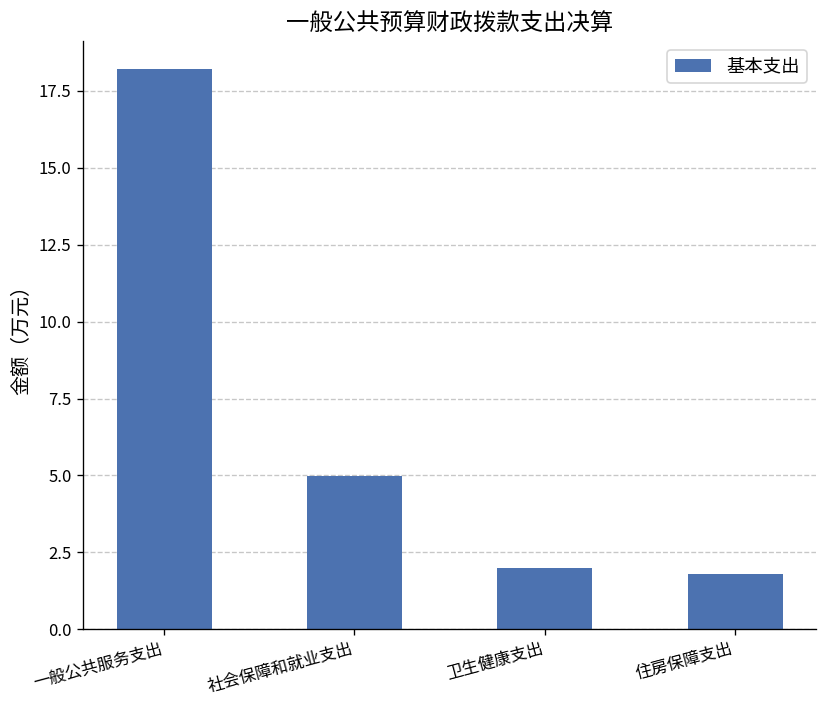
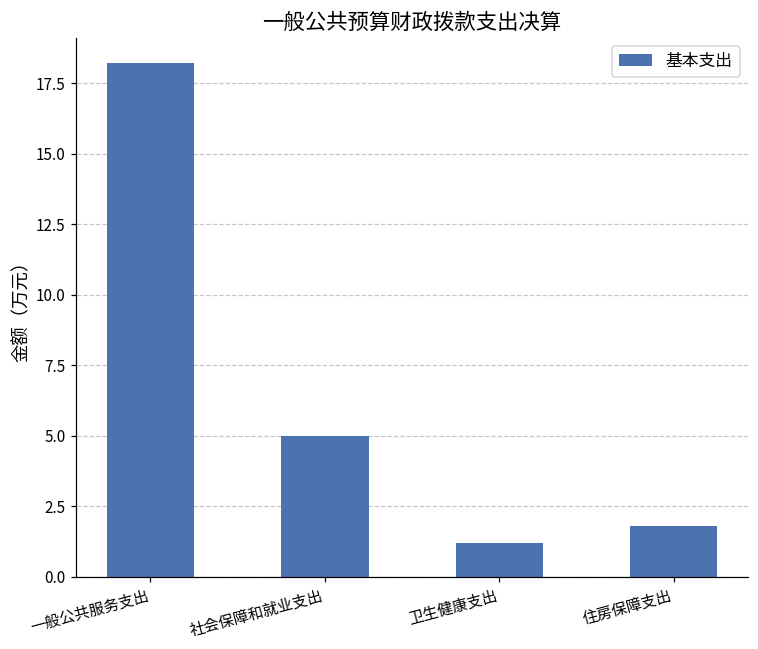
卫生健康支出: 2.0 -> 1.2
